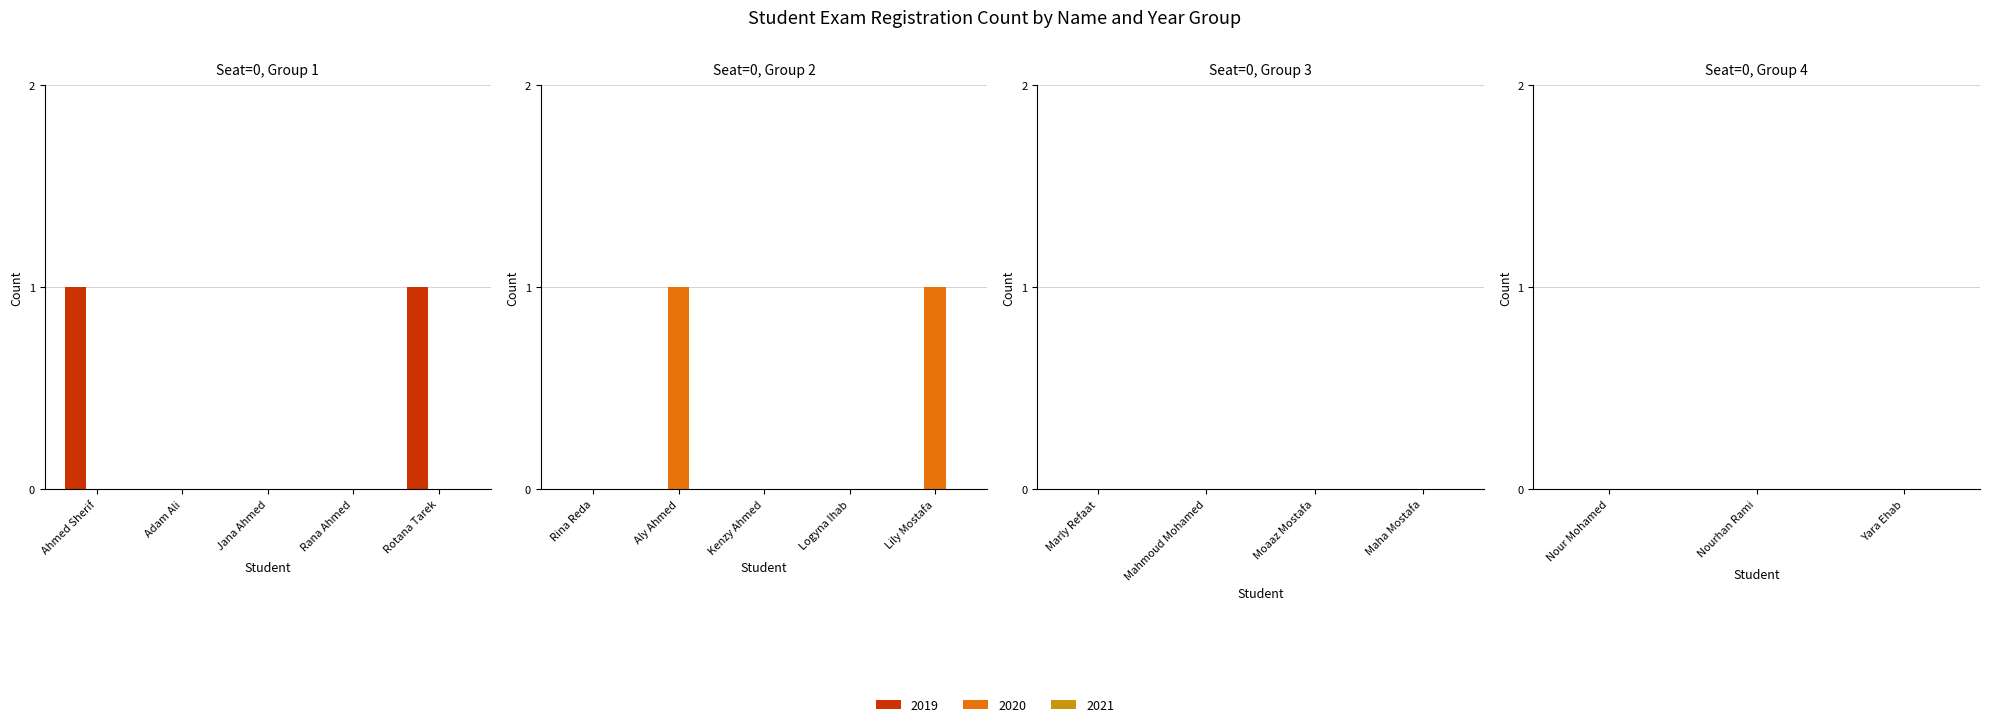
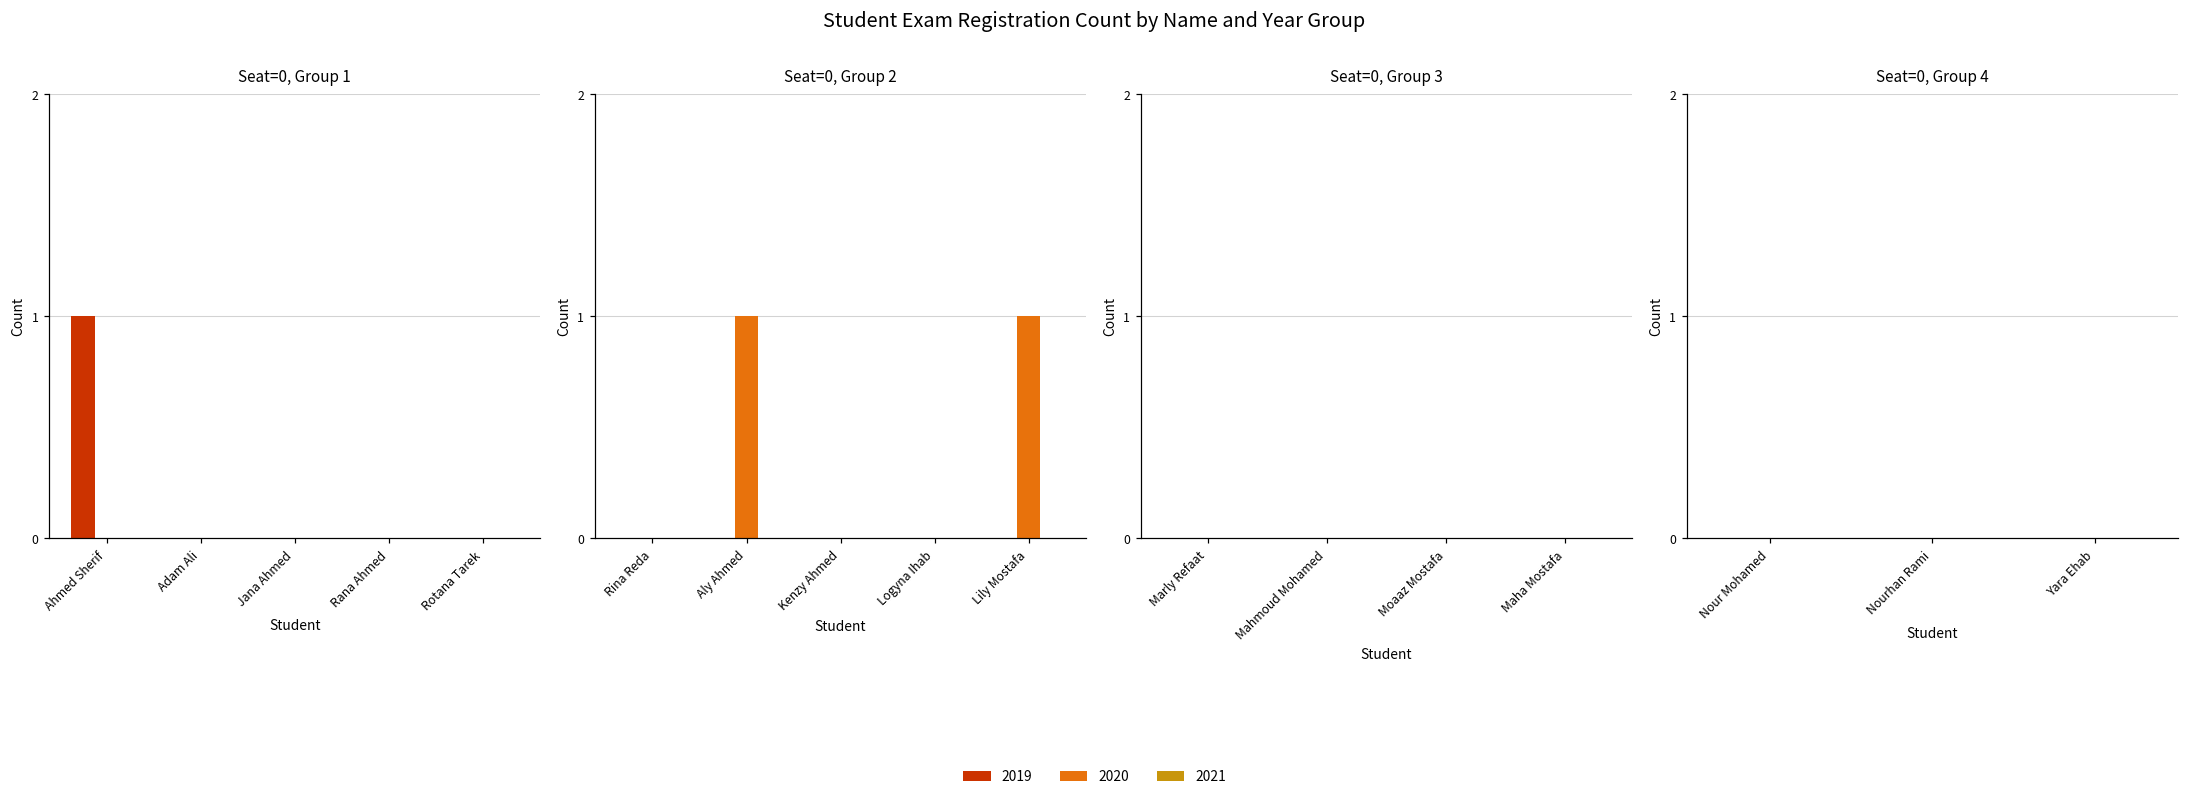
Seat=0, Group 1, 2019, Rotana Tarek: 1 -> 0
